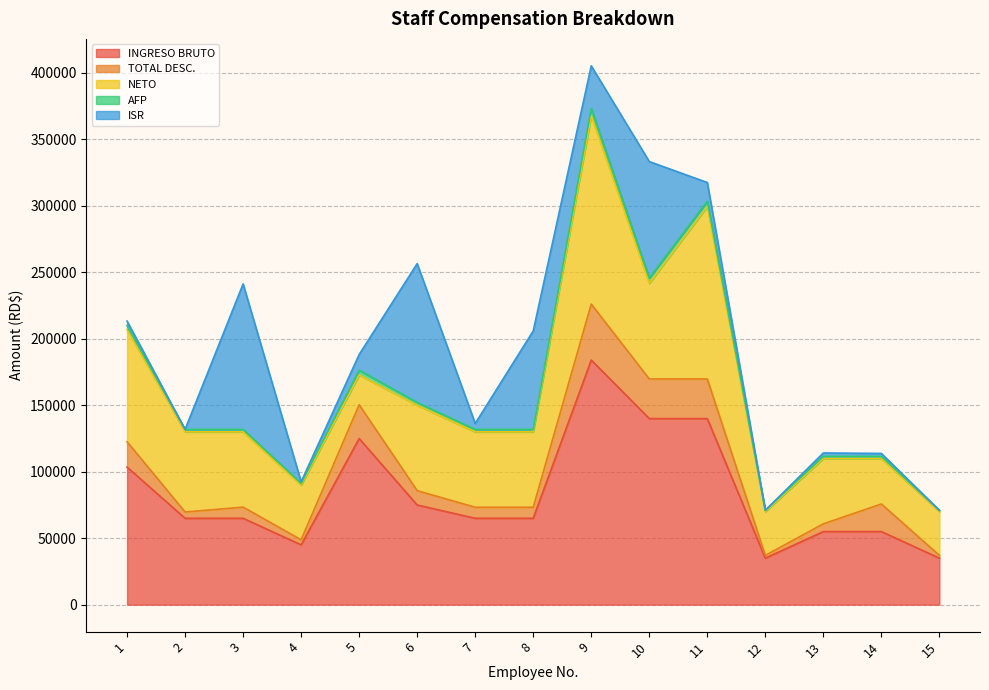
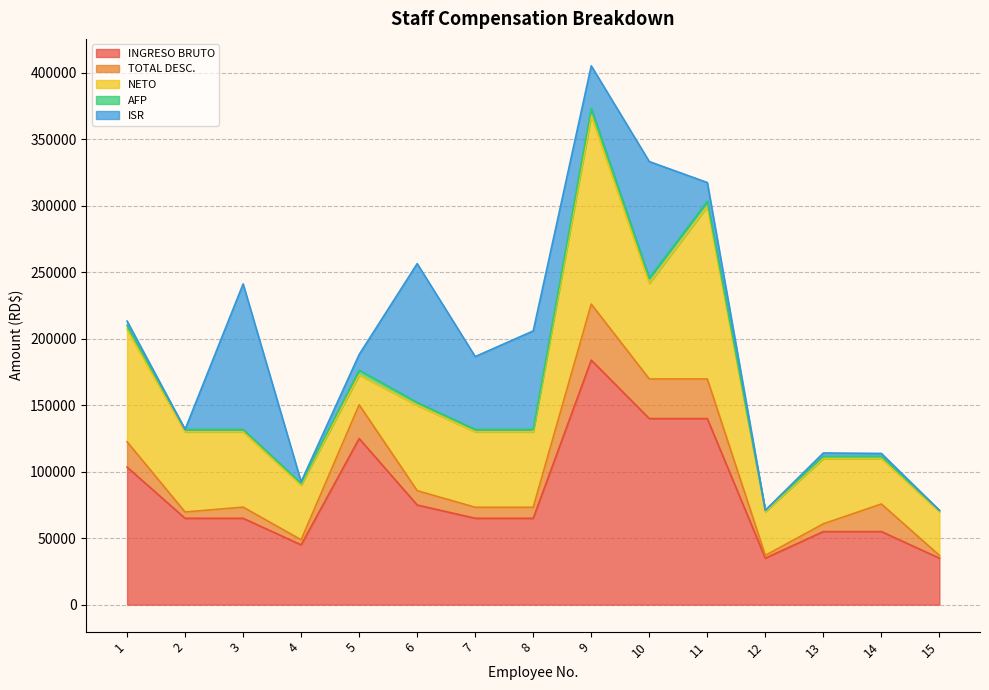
ISR, 7: 4000 -> 55000
